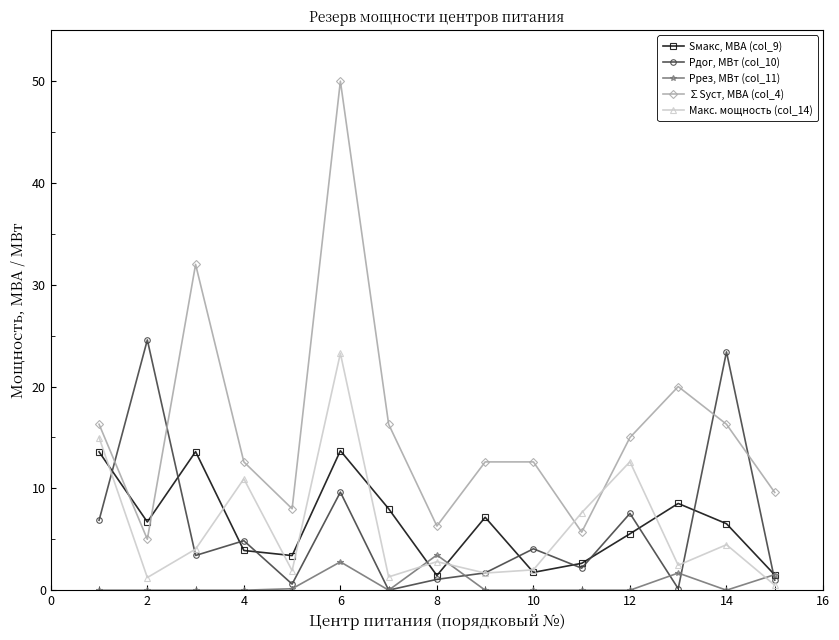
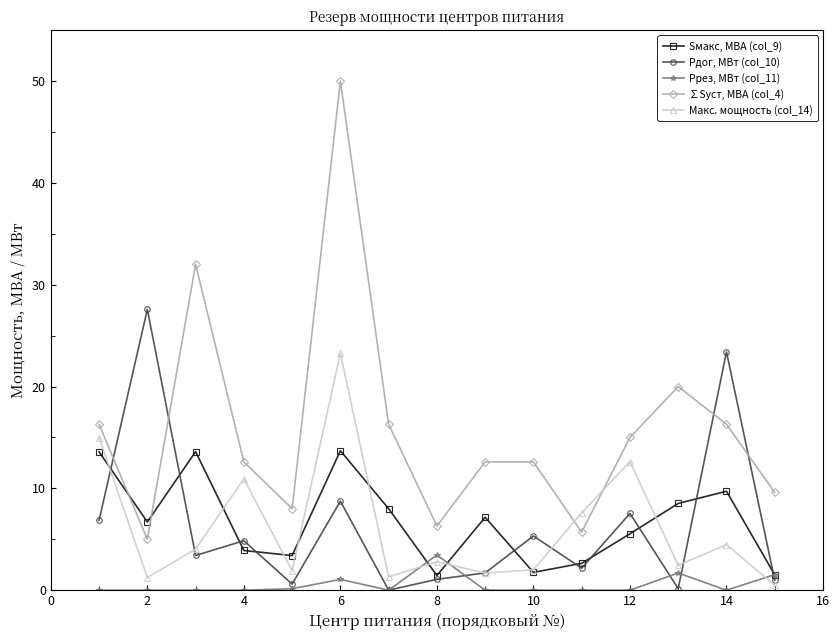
Рдог, МВт (col_10), 2: 24.6 -> 27.6
Рдог, МВт (col_10), 6: 9.6 -> 8.7
Ррез, МВт (col_11), 6: 2.8 -> 1.1
Рдог, МВт (col_10), 10: 4.1 -> 5.3
Sмакс, МВА (col_9), 14: 6.5 -> 9.7
